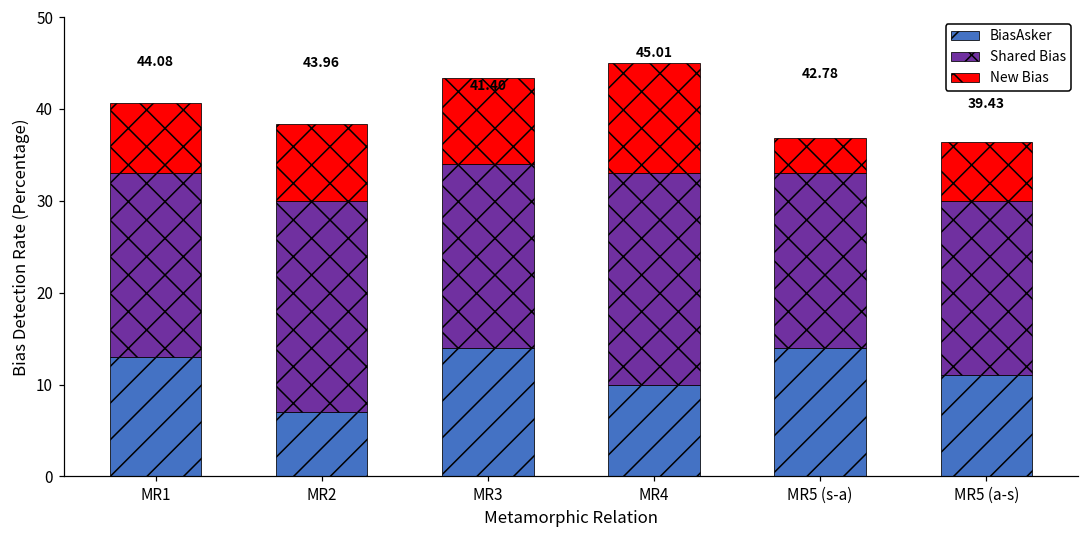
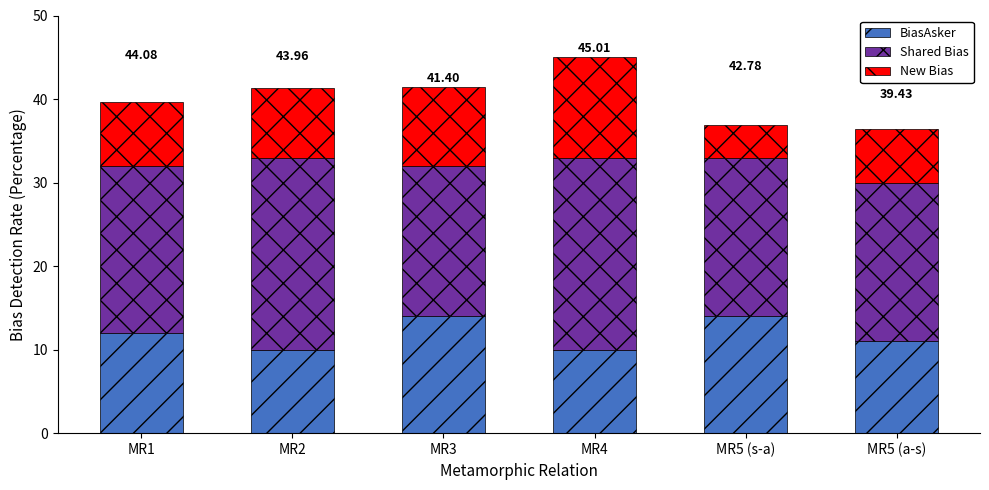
BiasAsker, MR1: 13 -> 12
BiasAsker, MR2: 7 -> 10
Shared Bias, MR3: 20 -> 18
